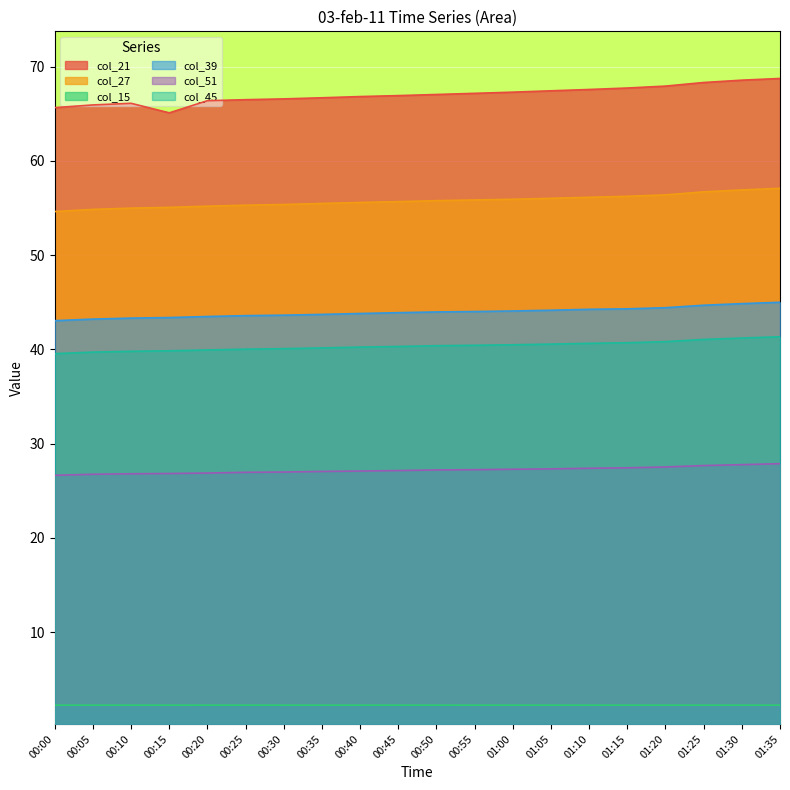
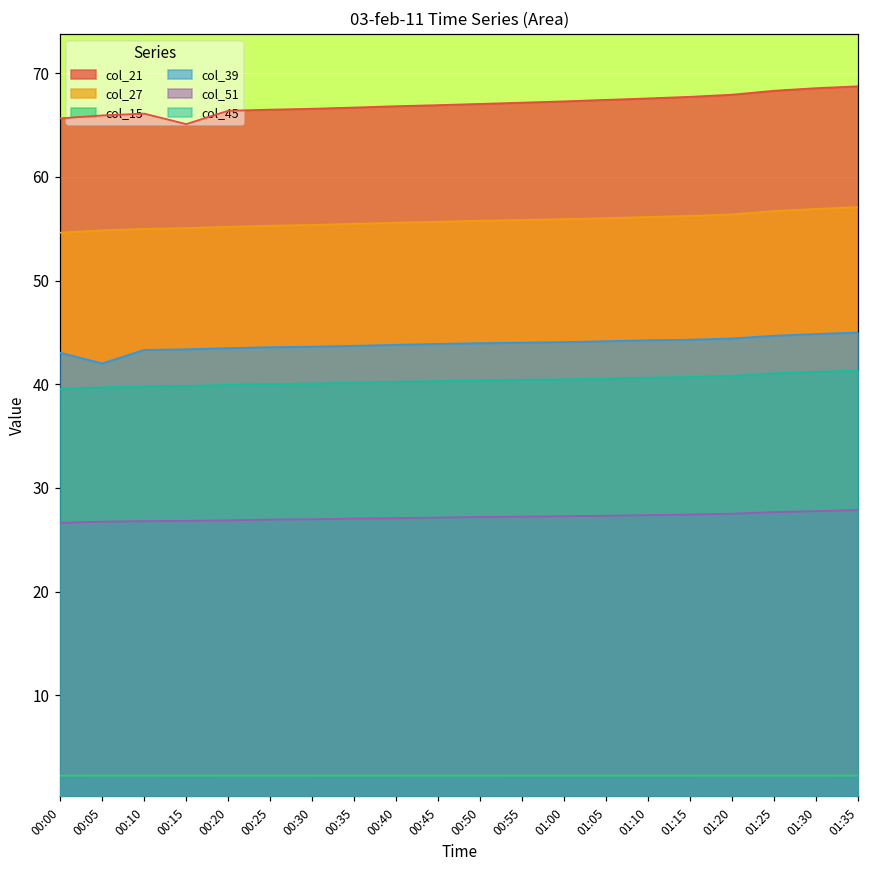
col_39, 00:05: 43 -> 42
